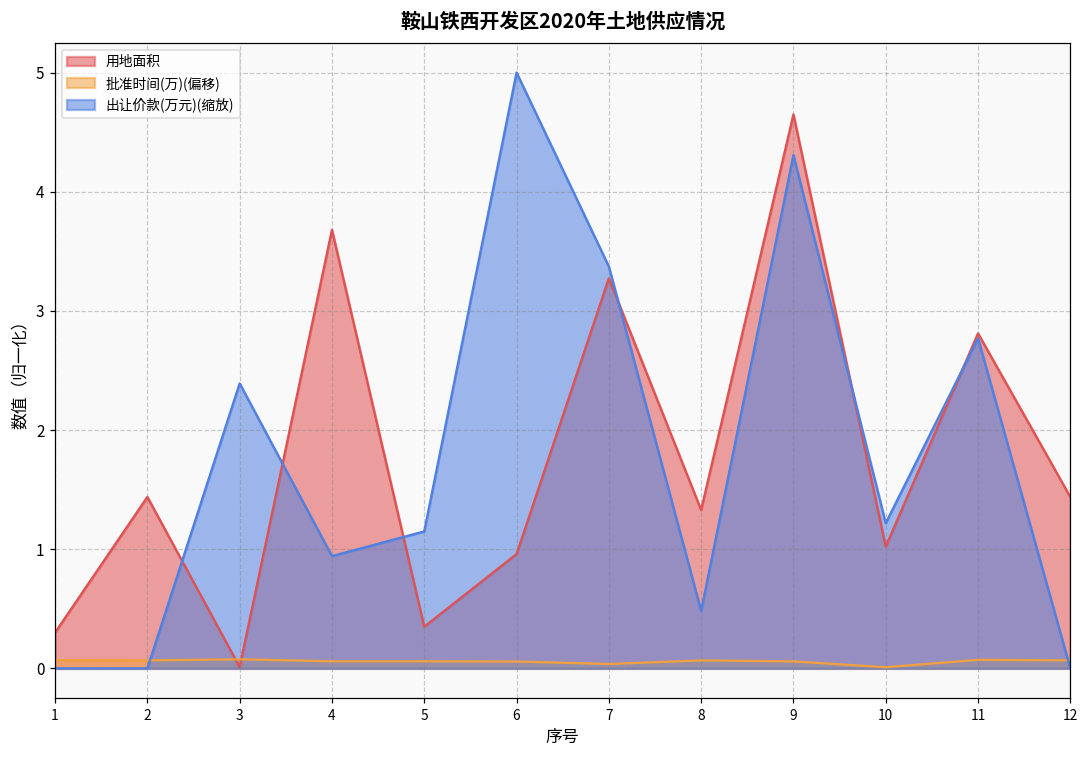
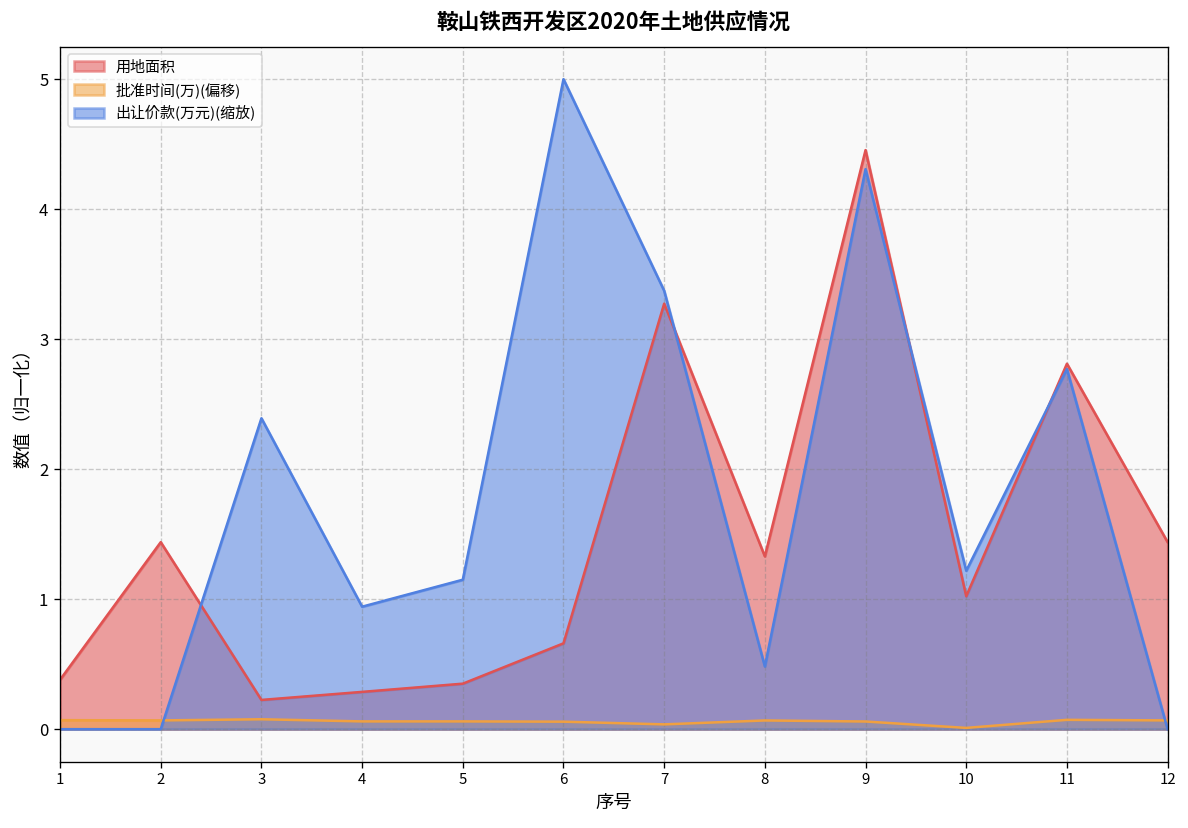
用地面积, 1: 0.30 -> 0.38
用地面积, 3: 0.01 -> 0.22
用地面积, 4: 3.68 -> 0.29
用地面积, 6: 0.96 -> 0.66
用地面积, 9: 4.65 -> 4.45
